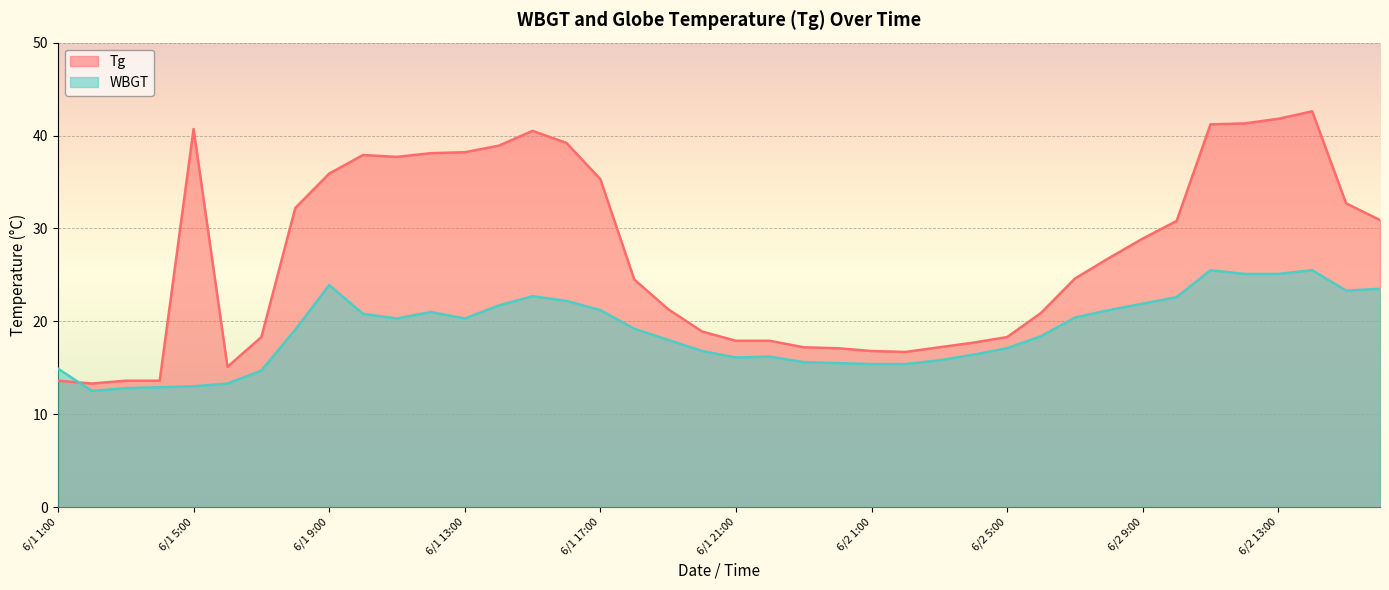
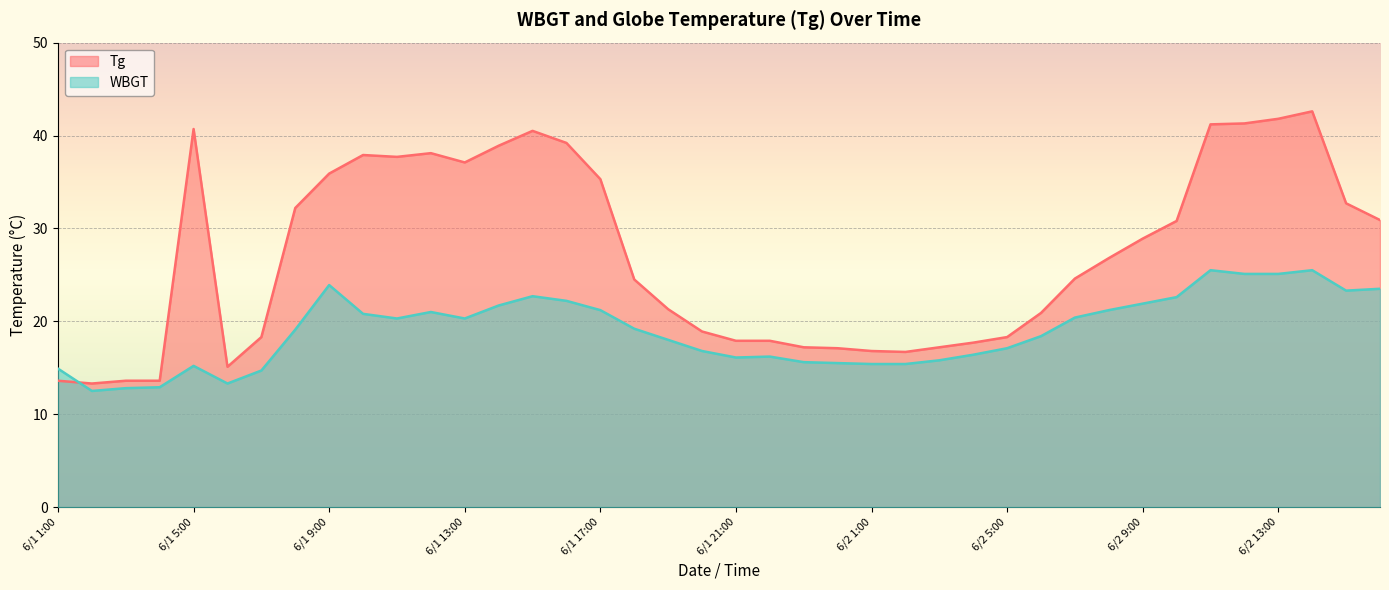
WBGT, 6/1 5:00: 13 -> 15
Tg, 6/1 13:00: 38 -> 37
